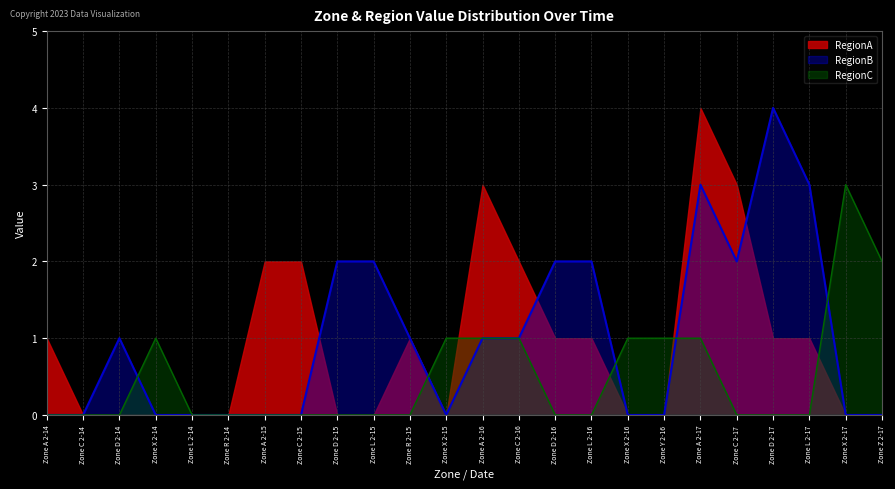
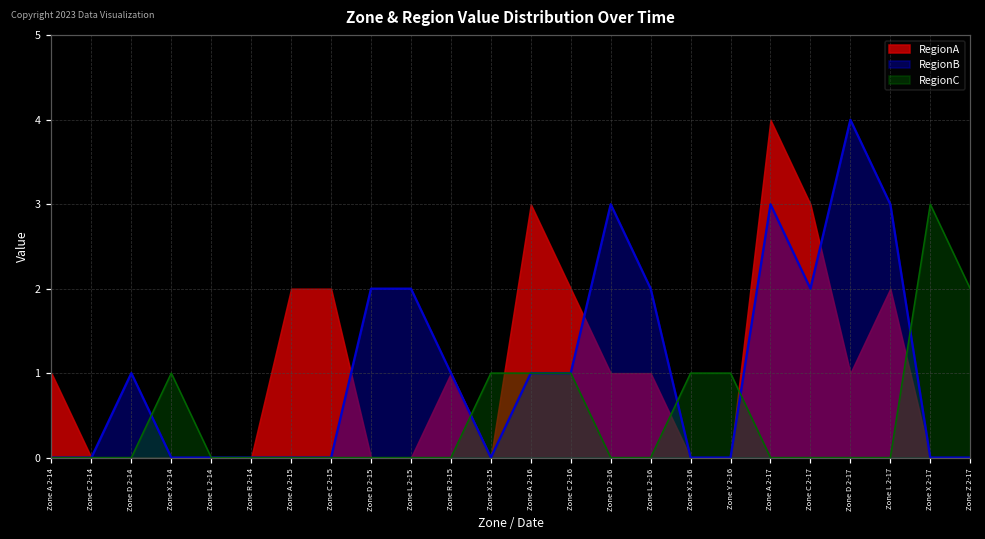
RegionB, Zone D 2-16: 2 -> 3
RegionC, Zone A 2-17: 1 -> 0
RegionA, Zone L 2-17: 1 -> 2
